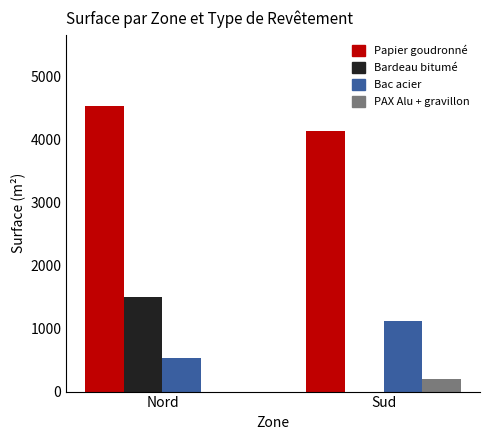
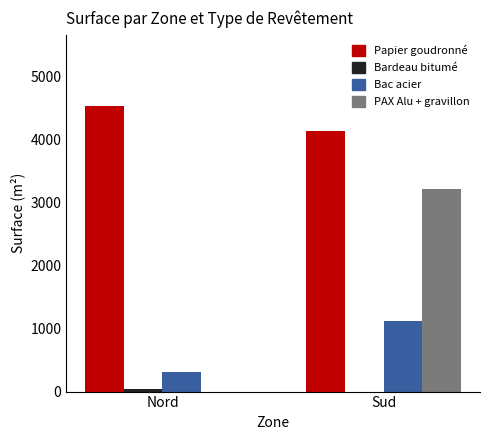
Bardeau bitumé, Nord: 1500 -> 0
Bac acier, Nord: 500 -> 300
PAX Alu + gravillon, Sud: 200 -> 3200
